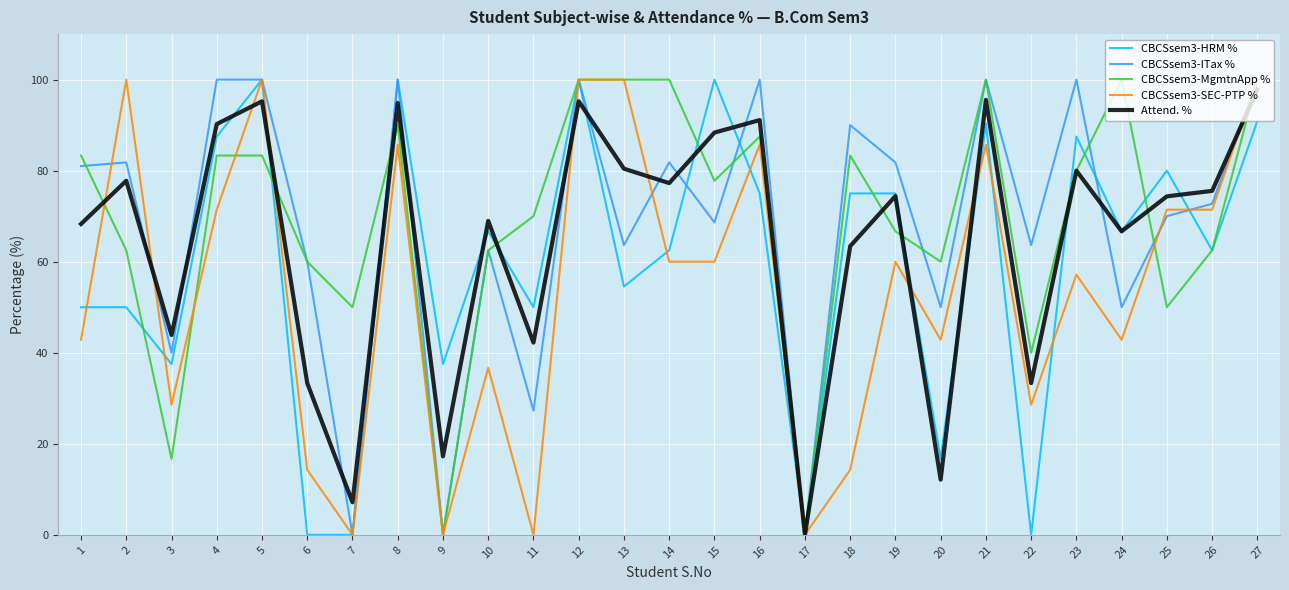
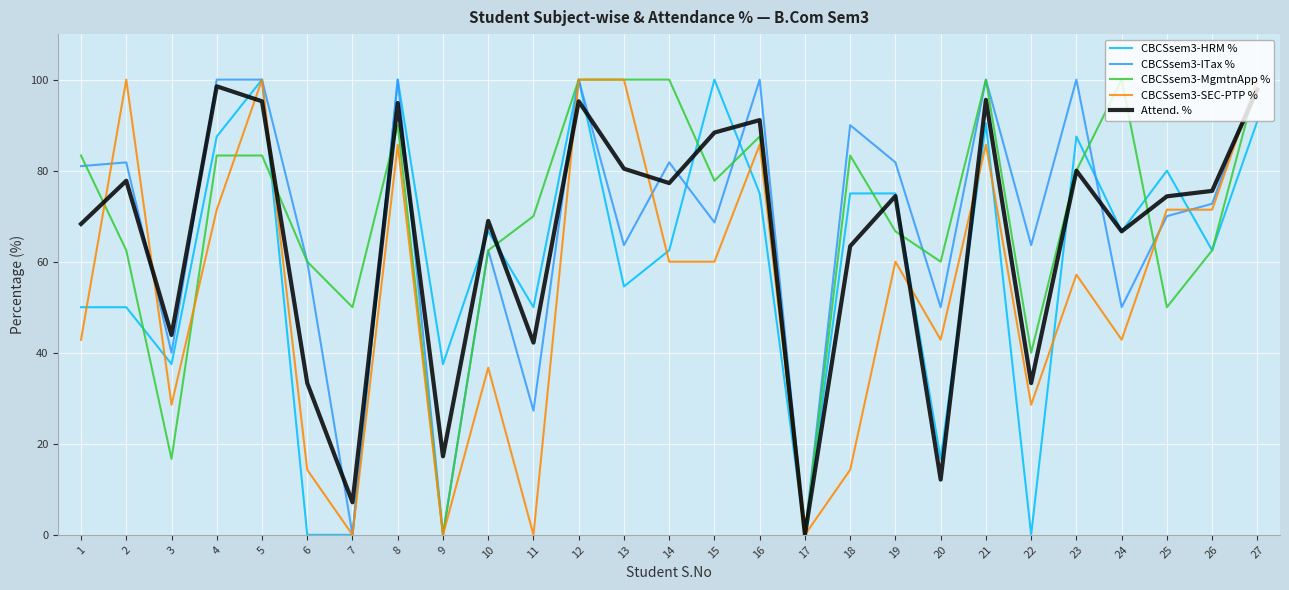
Attend. %, 4: 90 -> 99
